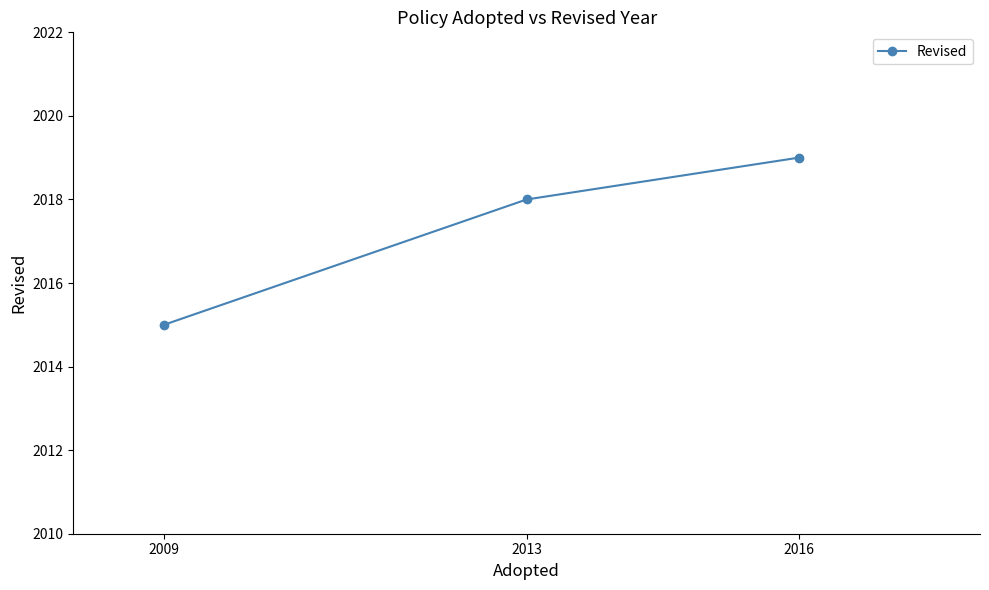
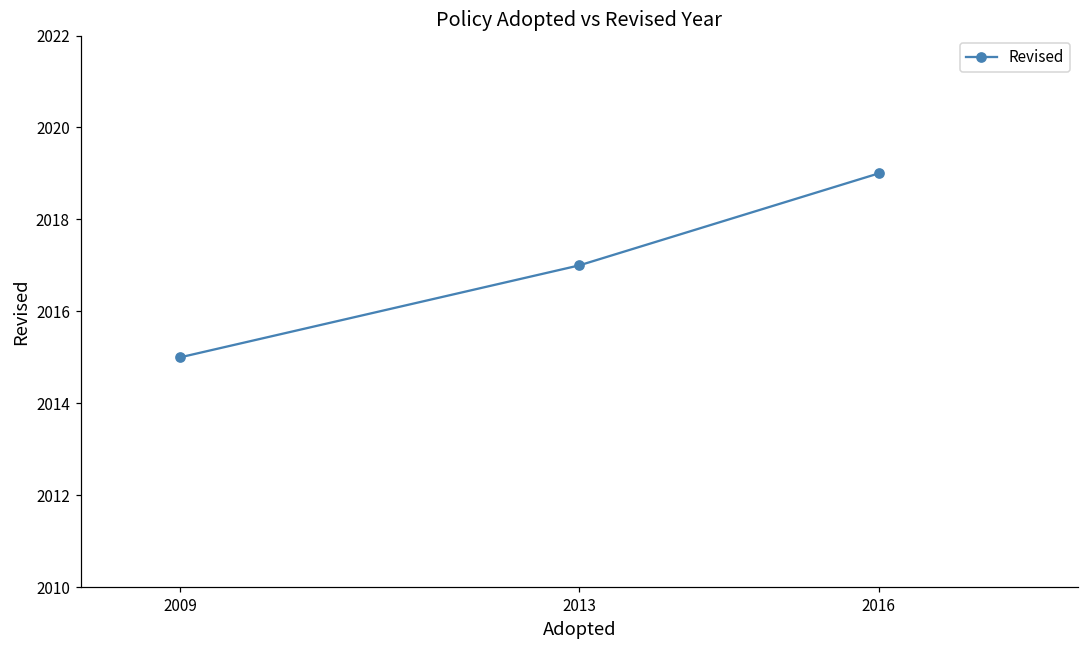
2013: 2018 -> 2017
